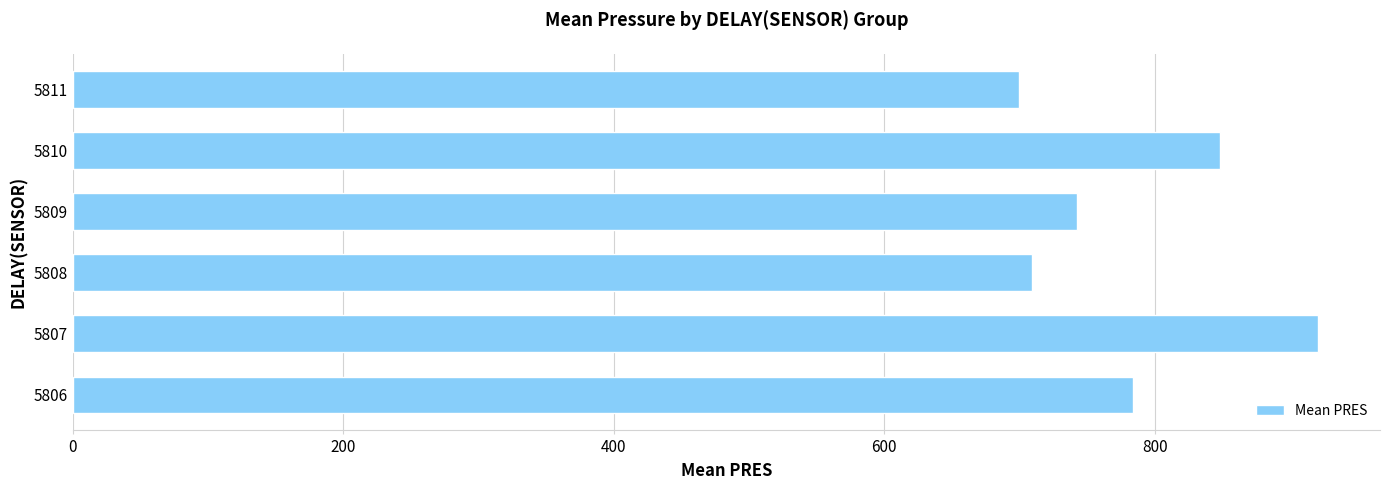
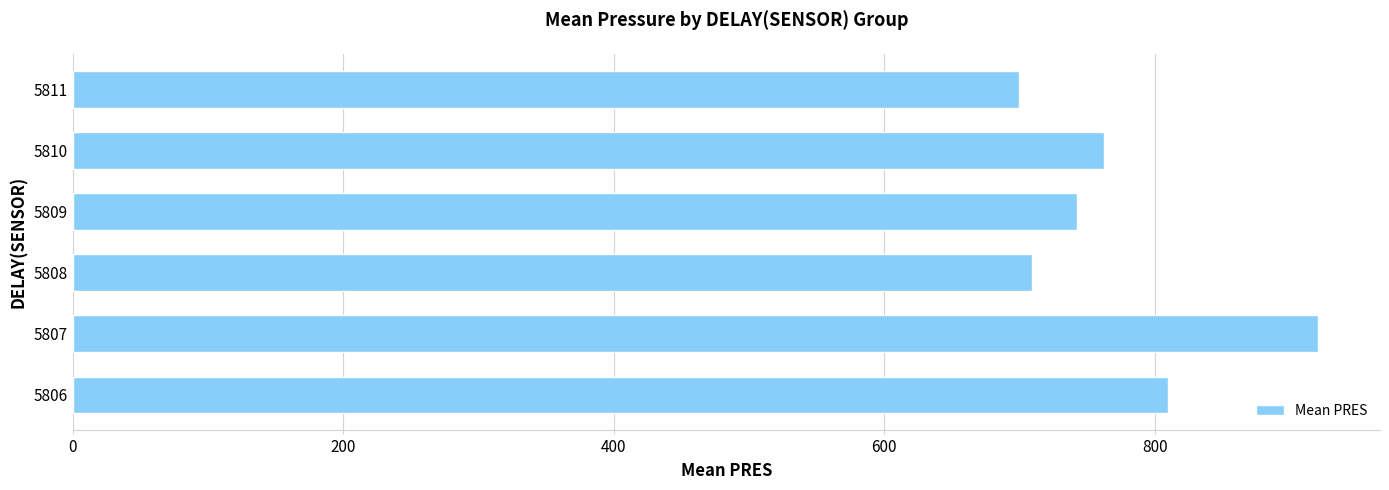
5810: 848 -> 762
5806: 784 -> 810
